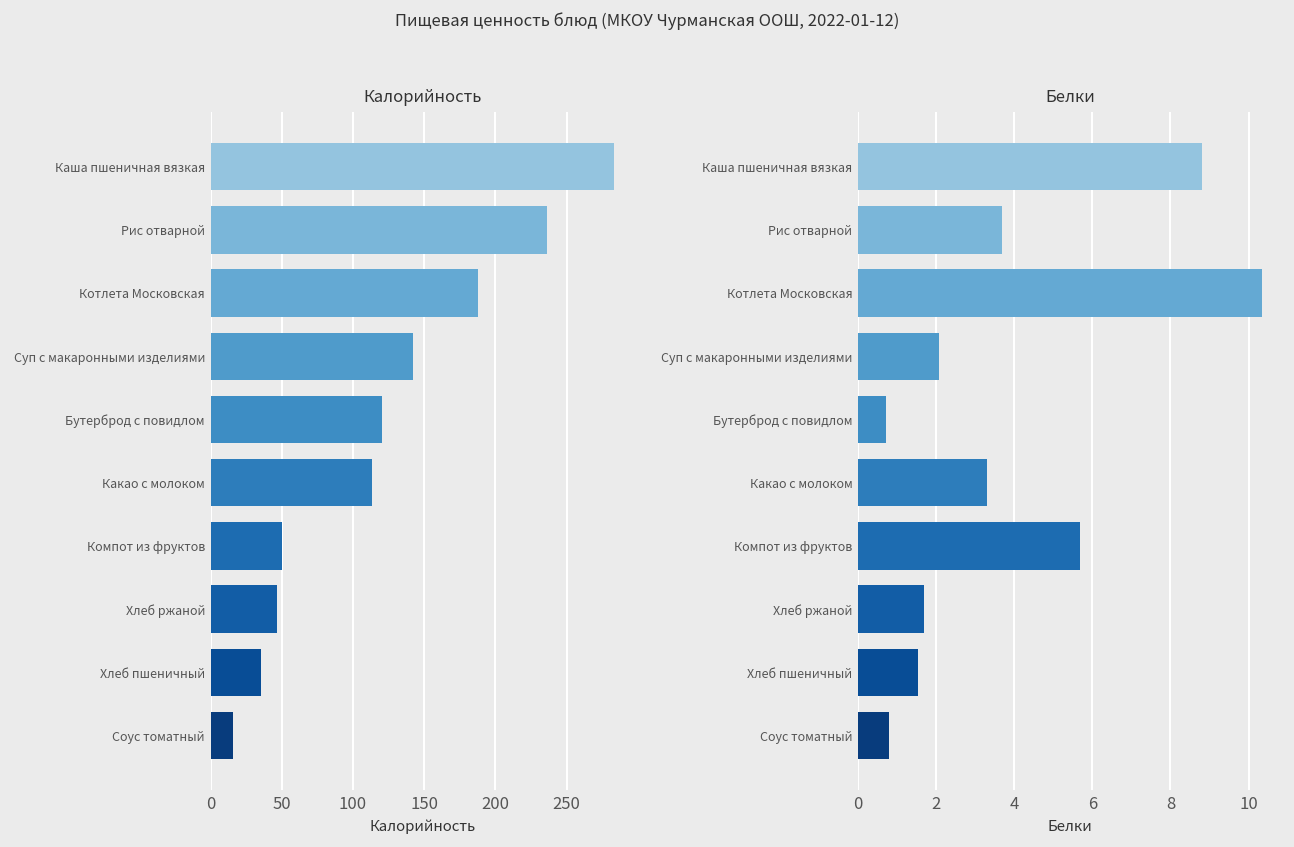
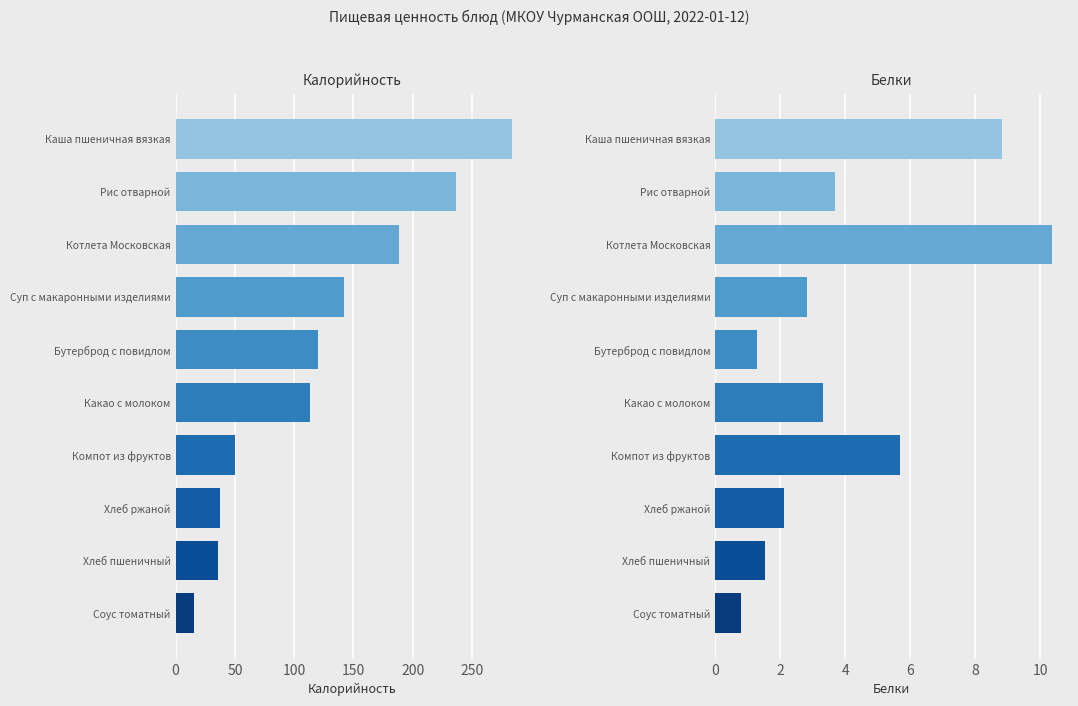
Калорийность, Хлеб ржаной: 47 -> 38
Белки, Суп с макаронными изделиями: 2.1 -> 2.8
Белки, Бутерброд с повидлом: 0.7 -> 1.3
Белки, Хлеб ржаной: 1.7 -> 2.1
